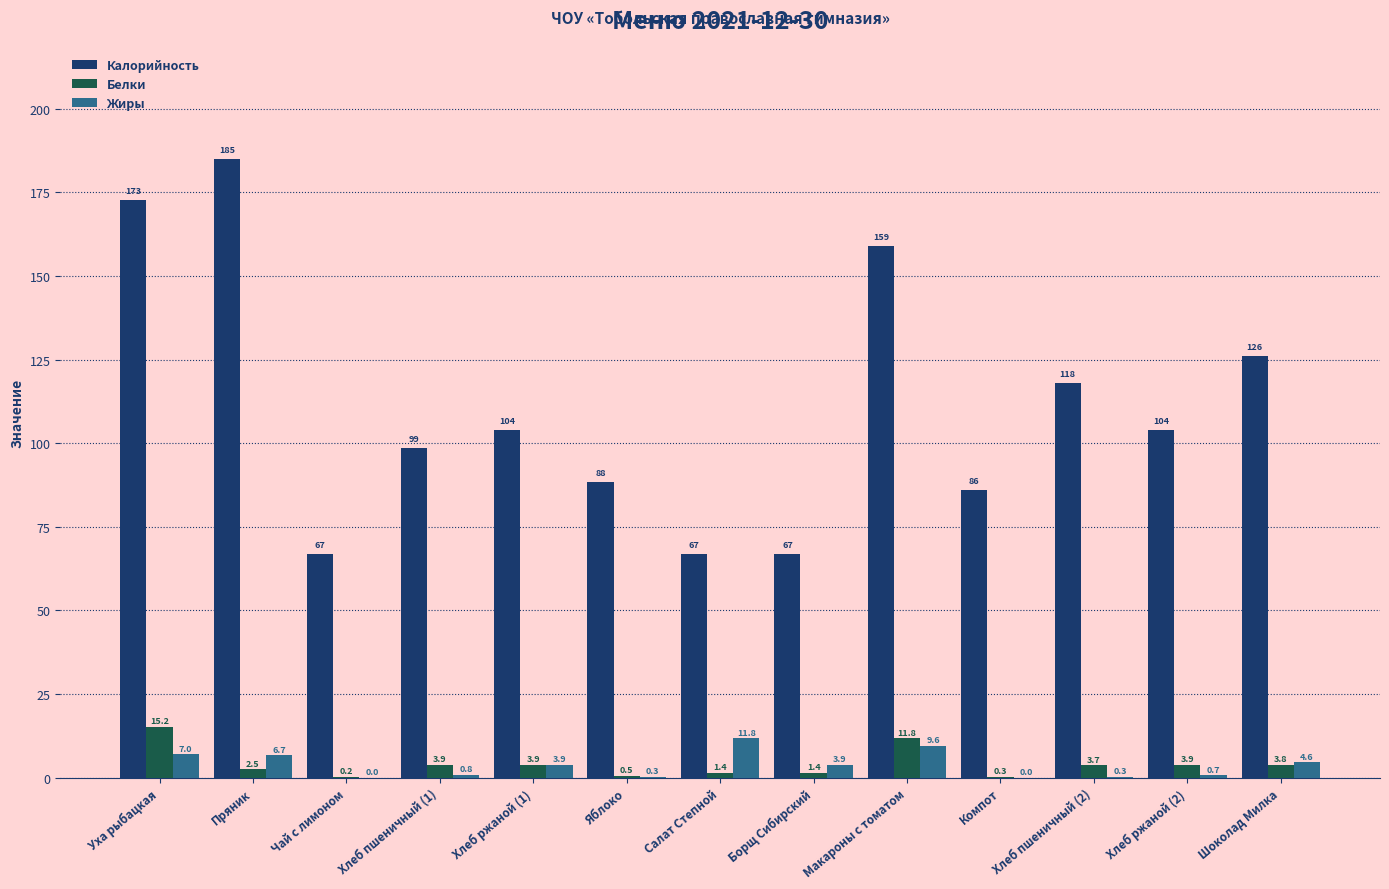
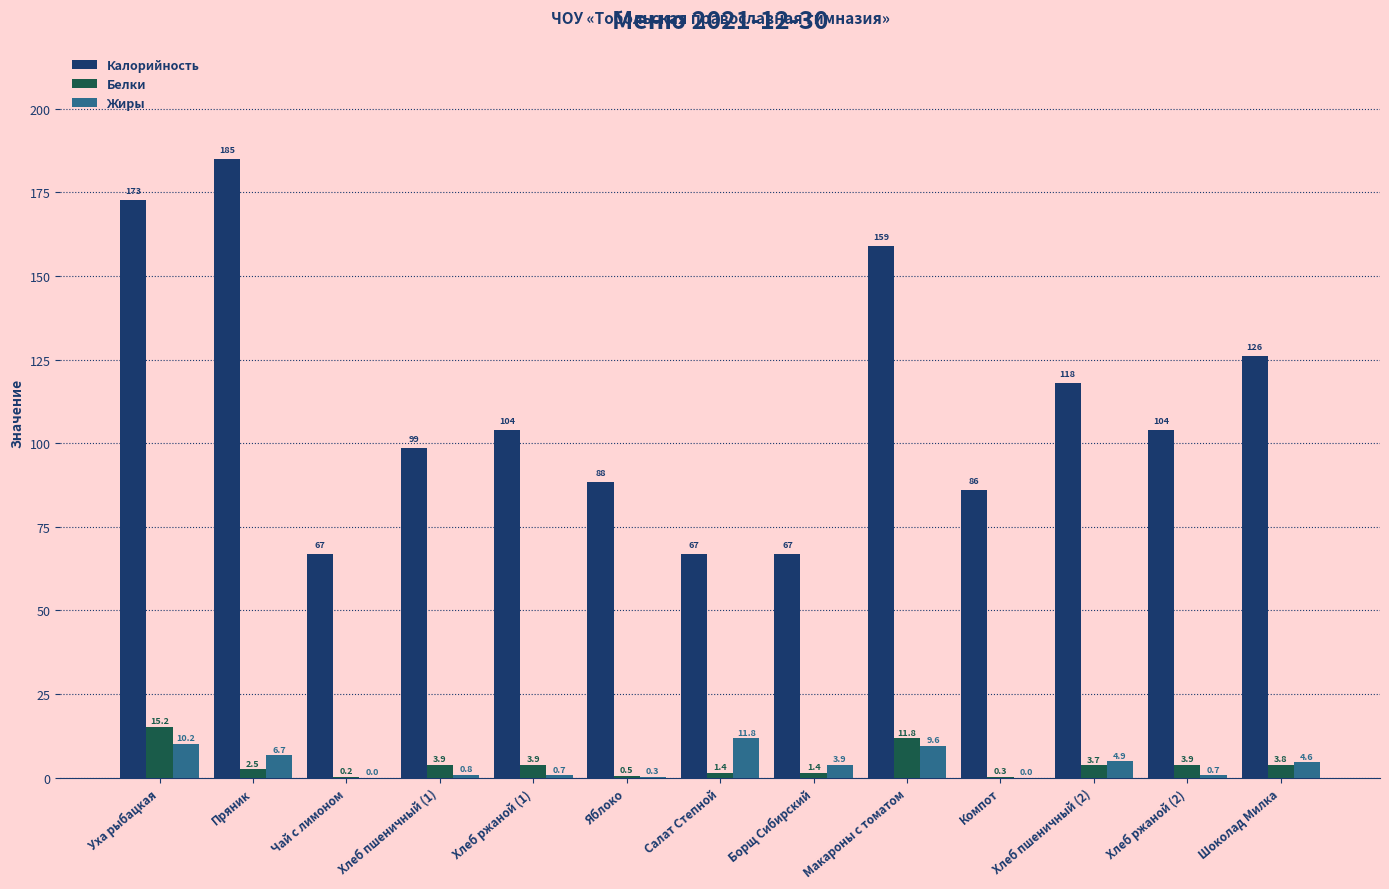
Жиры, Уха рыбацкая: 7.0 -> 10.2
Жиры, Хлеб ржаной (1): 3.9 -> 0.7
Жиры, Хлеб пшеничный (2): 0.3 -> 4.9
